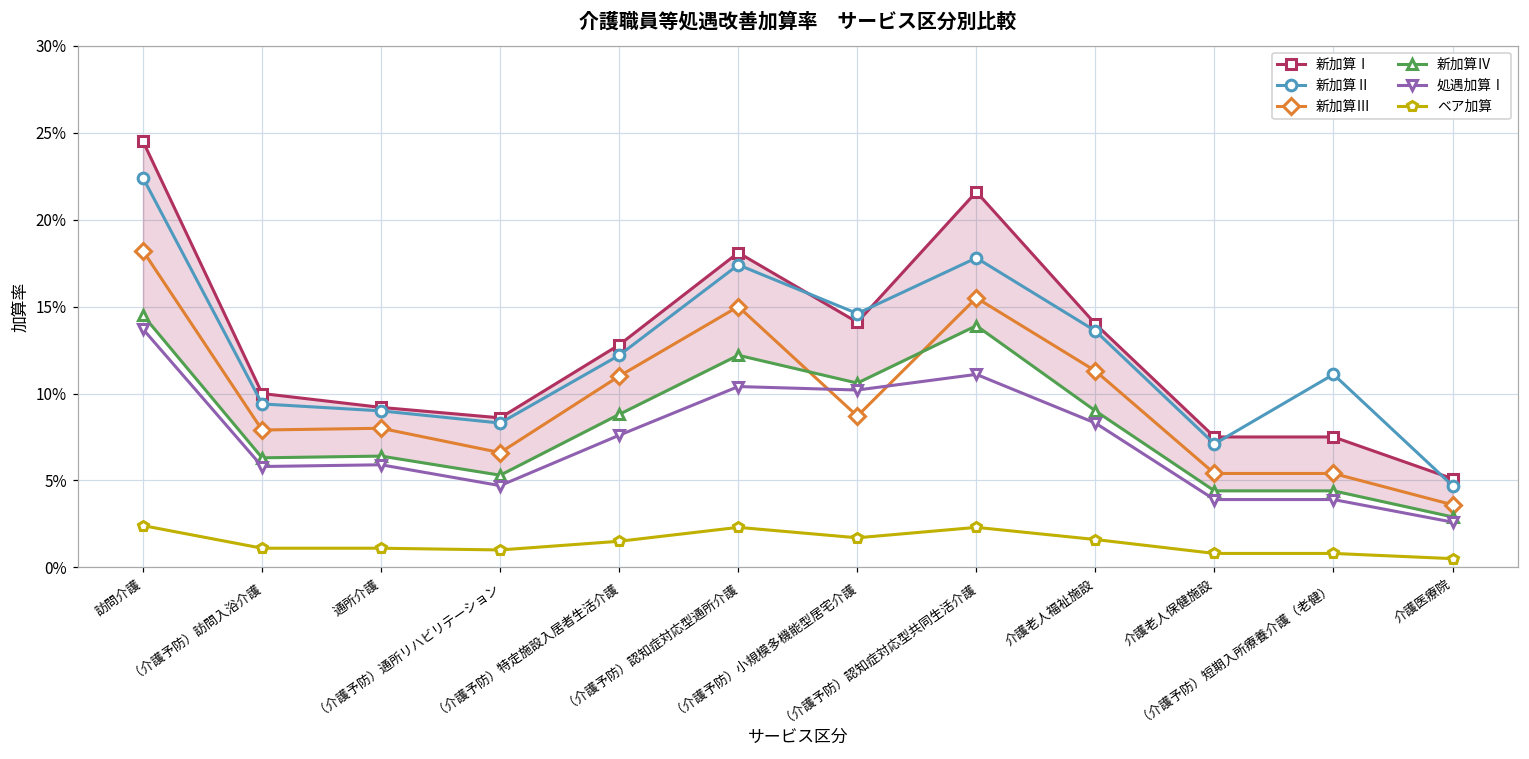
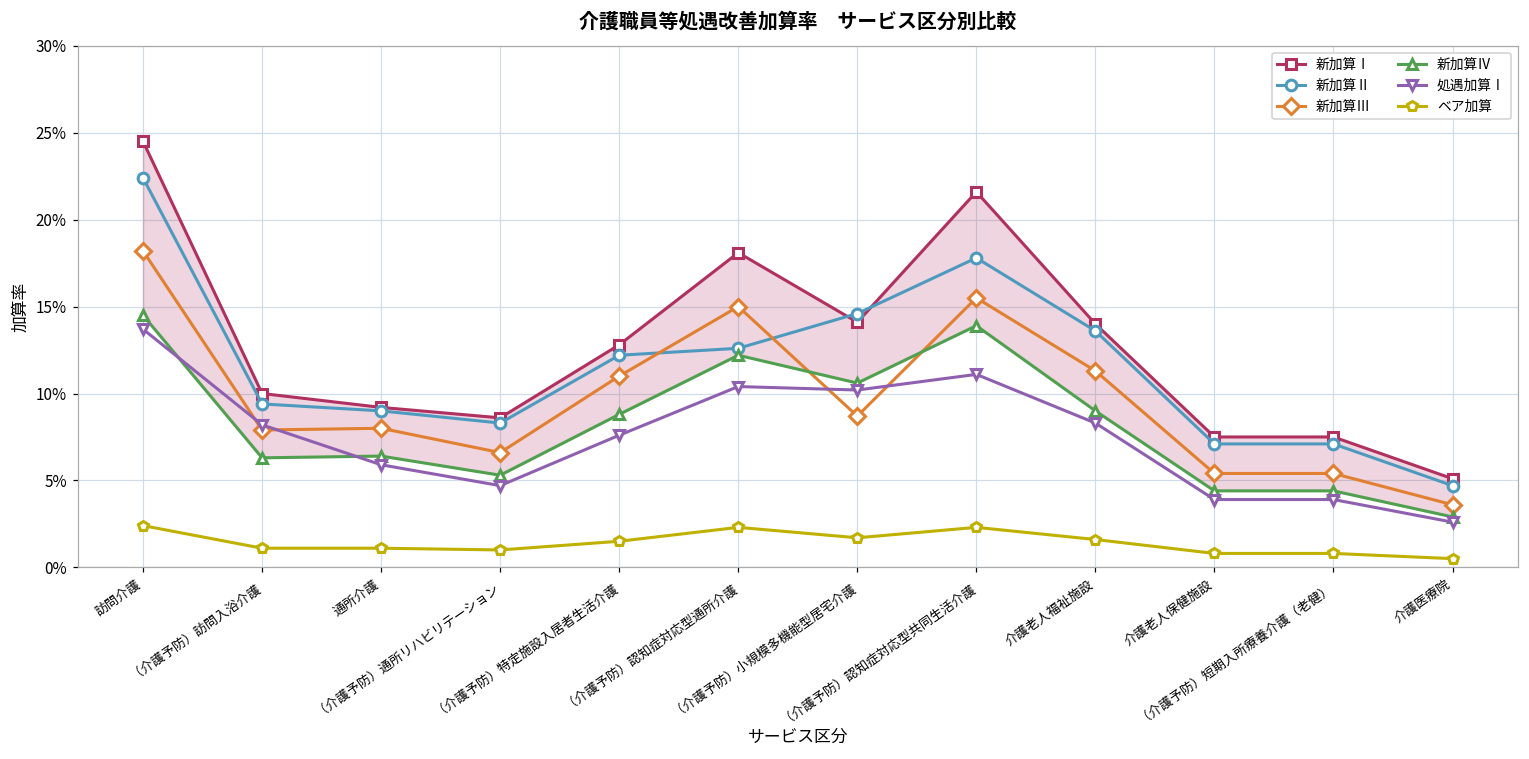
処遇加算Ⅰ, （介護予防）訪問入浴介護: 5.8% -> 8.2%
新加算Ⅱ, （介護予防）認知症対応型通所介護: 17.4% -> 12.6%
新加算Ⅱ, （介護予防）短期入所療養介護（老健）: 11.1% -> 7.1%
